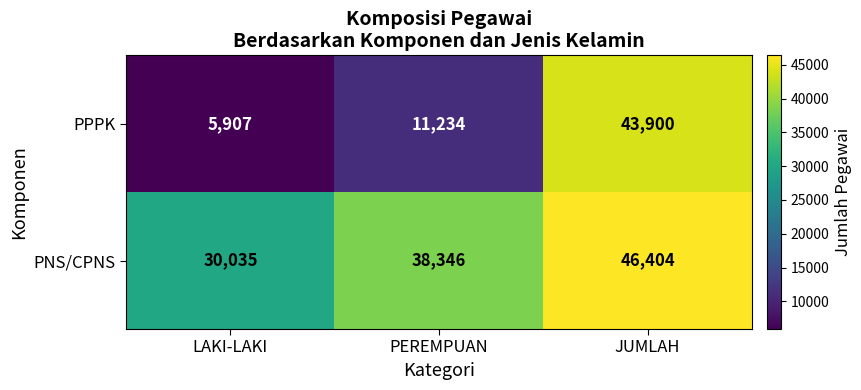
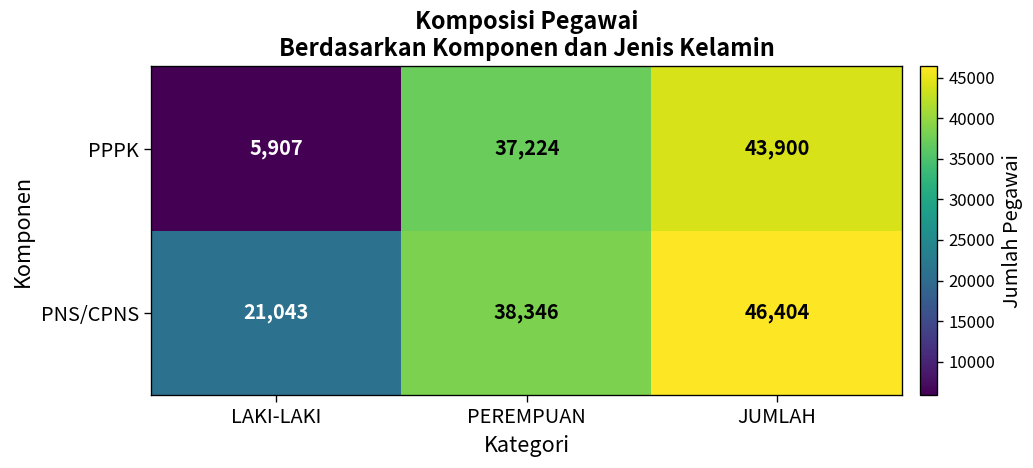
PPPK, PEREMPUAN: 11,234 -> 37,224
PNS/CPNS, LAKI-LAKI: 30,035 -> 21,043
